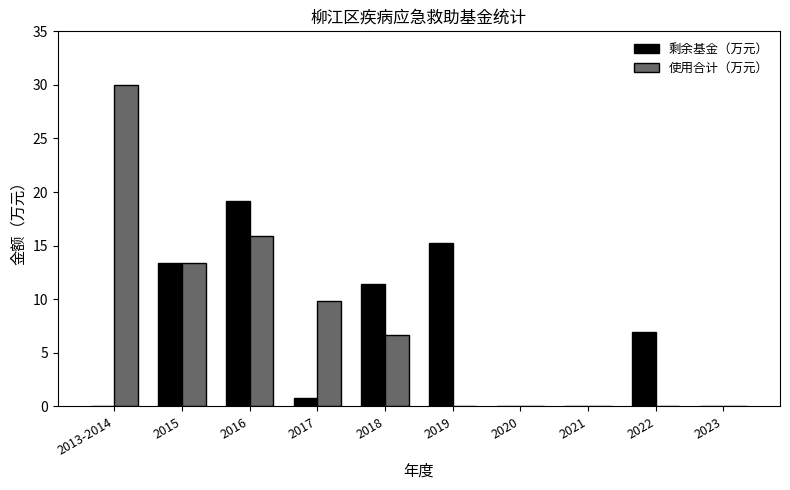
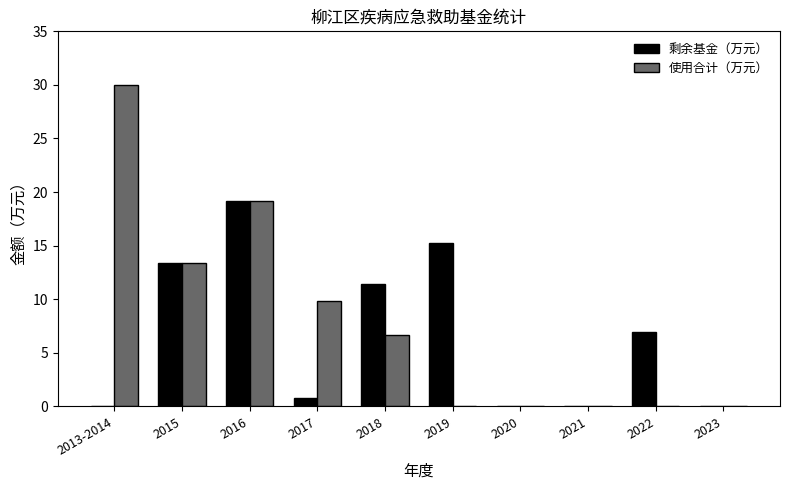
使用合计（万元）, 2016: 15.9 -> 19.2
